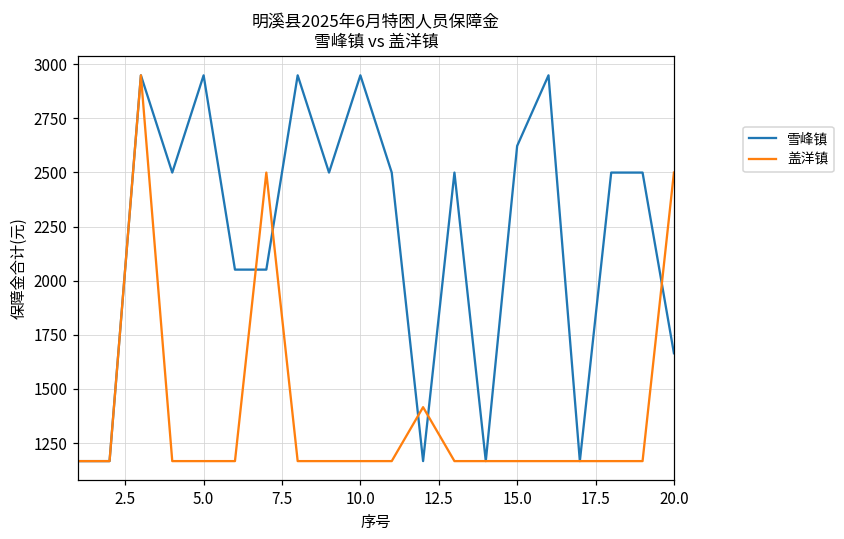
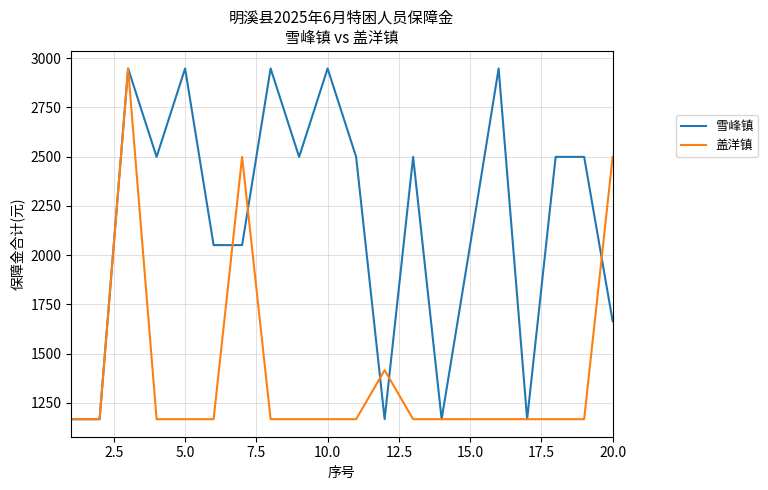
雪峰镇, 15.0: 2620 -> 2050
